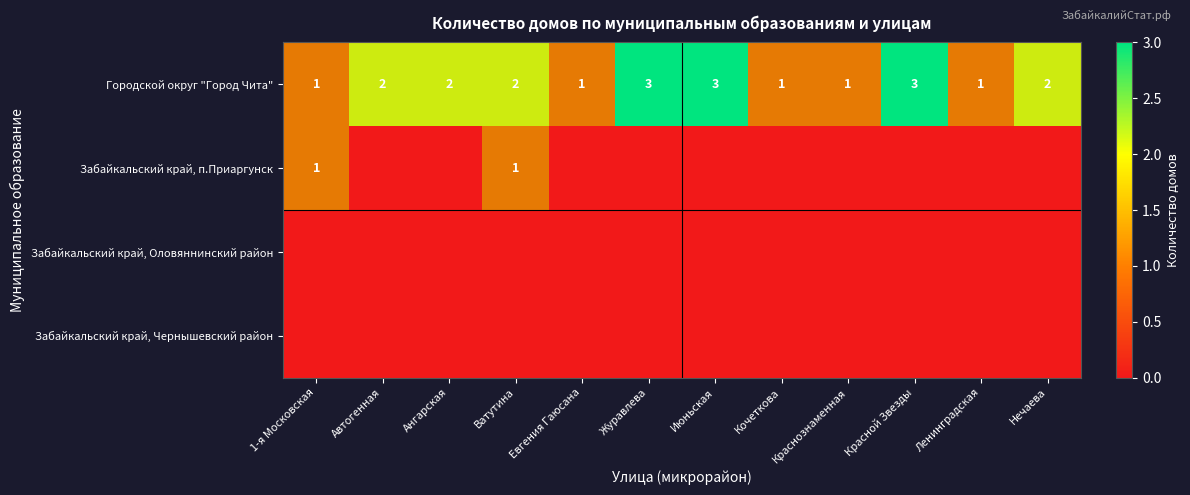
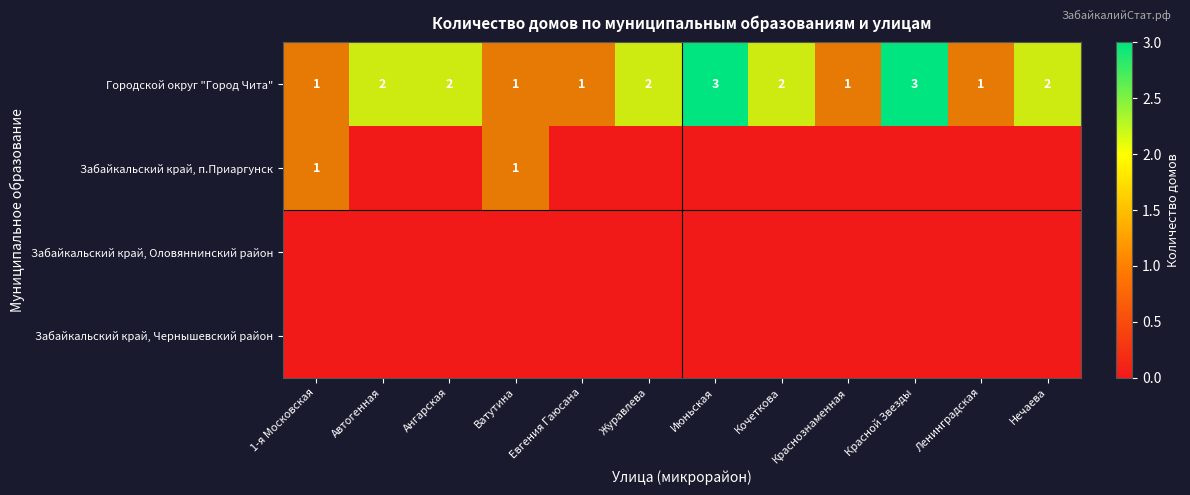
Городской округ "Город Чита", Ватутина: 2 -> 1
Городской округ "Город Чита", Журавлева: 3 -> 2
Городской округ "Город Чита", Кочеткова: 1 -> 2
